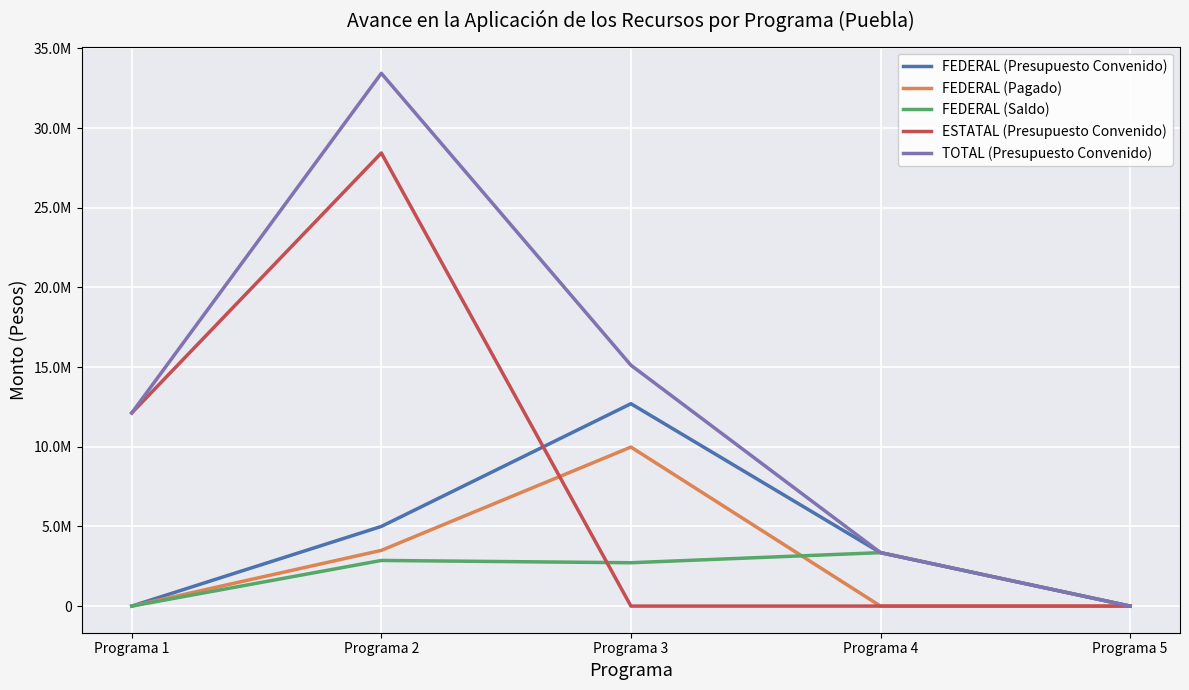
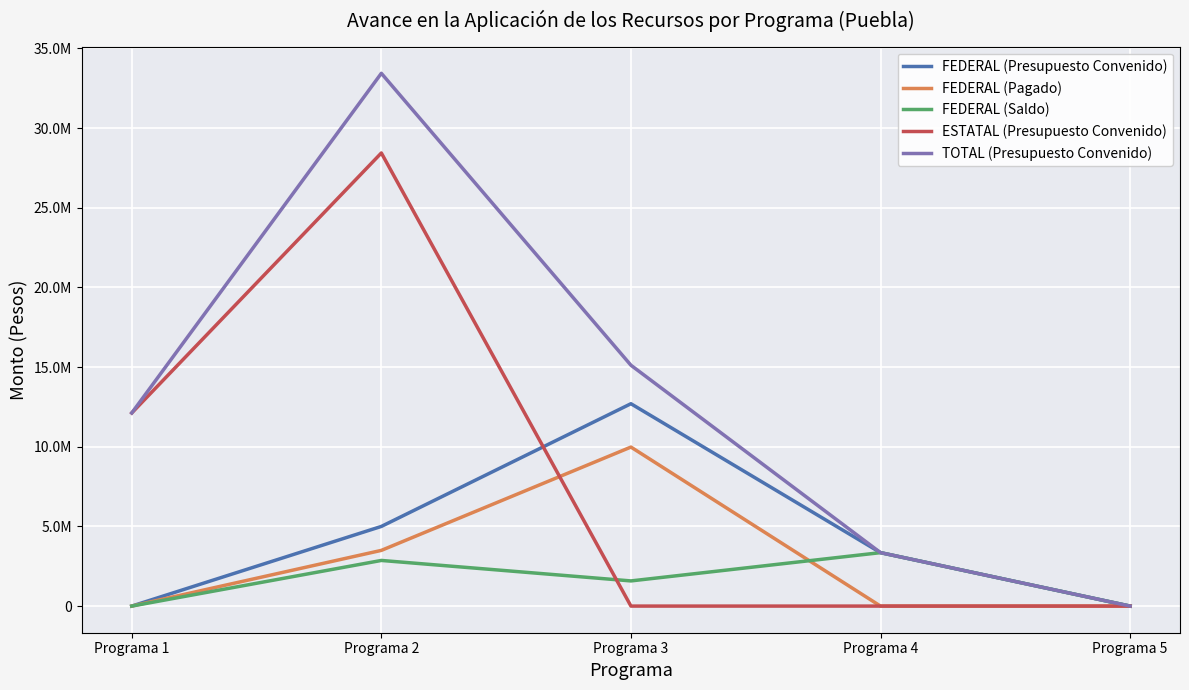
FEDERAL (Saldo), Programa 3: 2700000 -> 1600000
